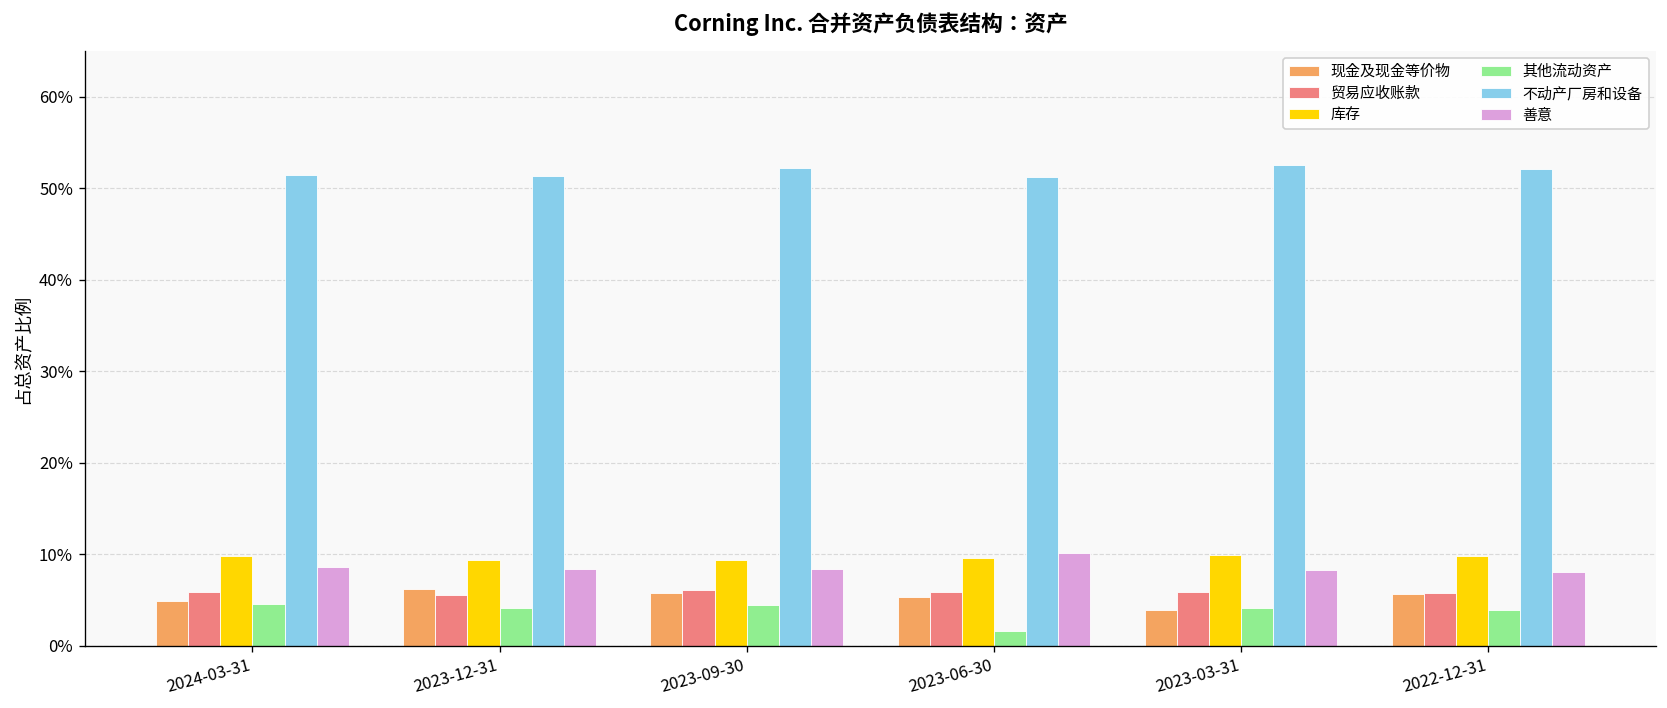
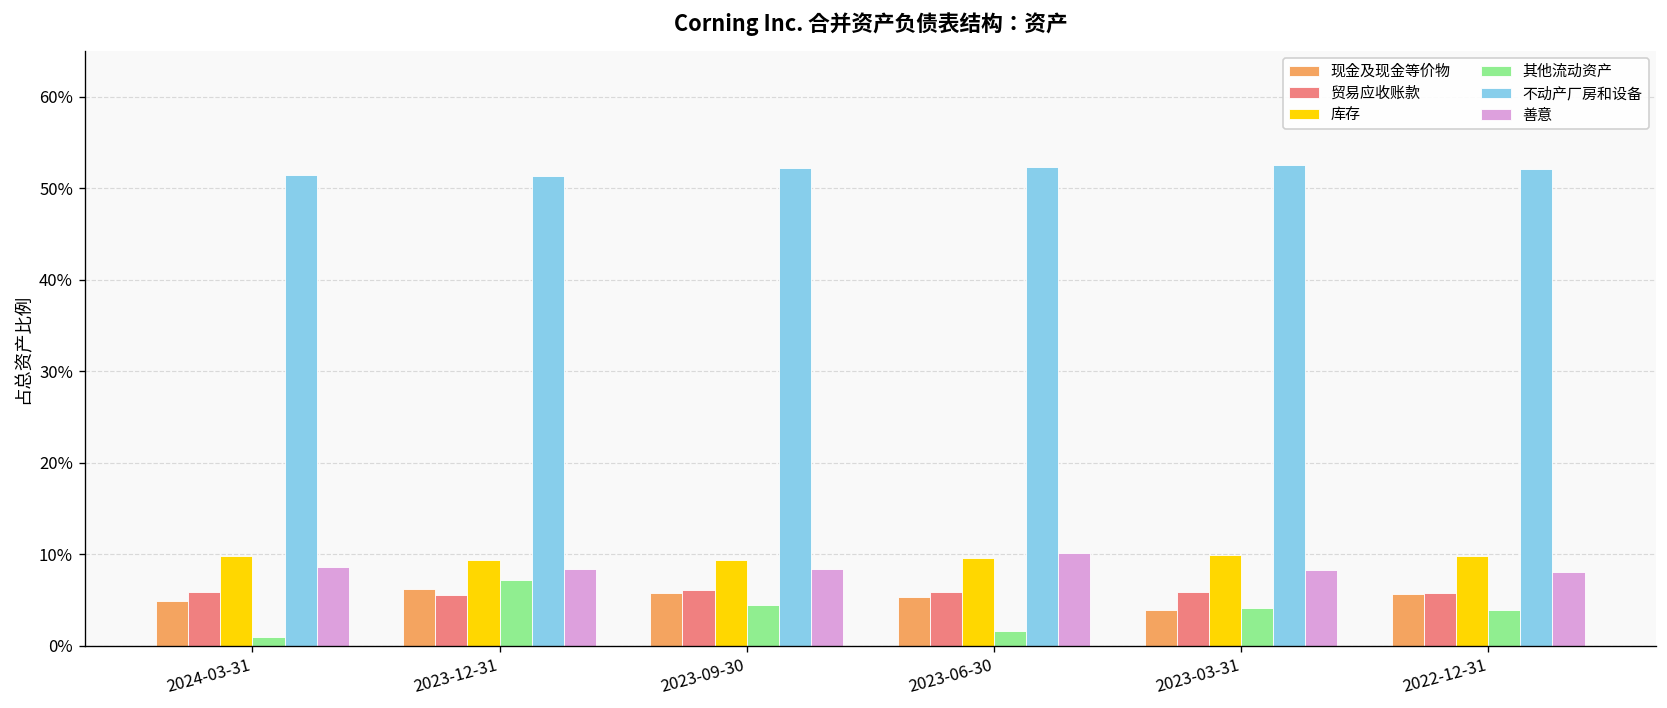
其他流动资产, 2024-03-31: 5% -> 1%
其他流动资产, 2023-12-31: 4% -> 7%
不动产厂房和设备, 2023-06-30: 51% -> 52%
